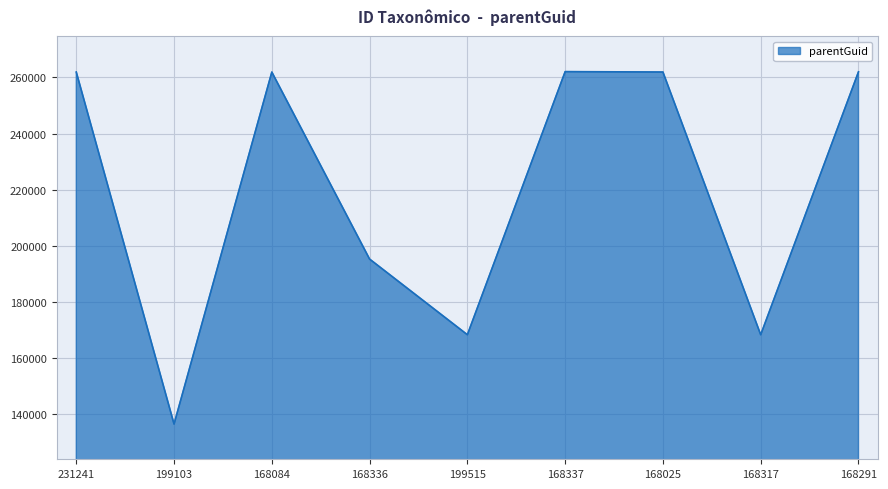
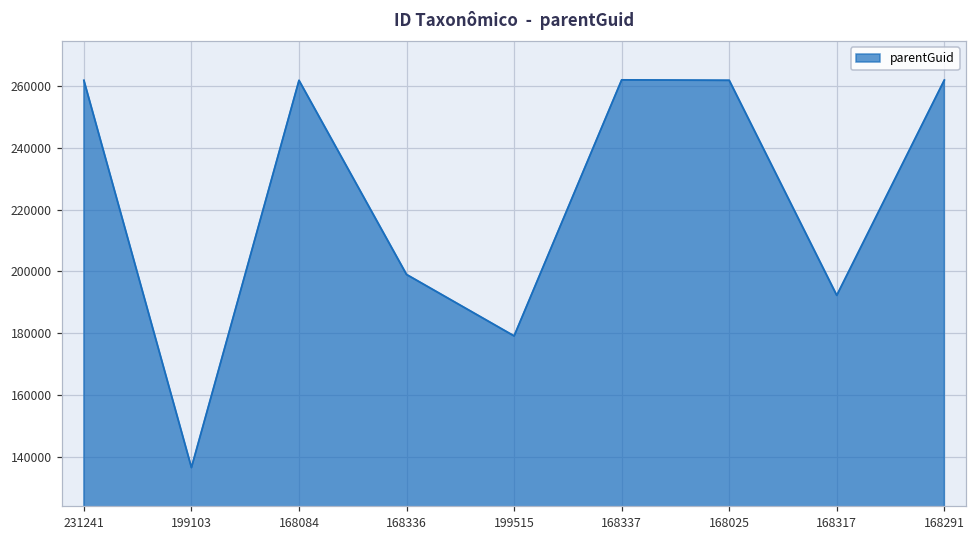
168336: 195000 -> 199000
199515: 168000 -> 179000
168317: 168000 -> 192000
